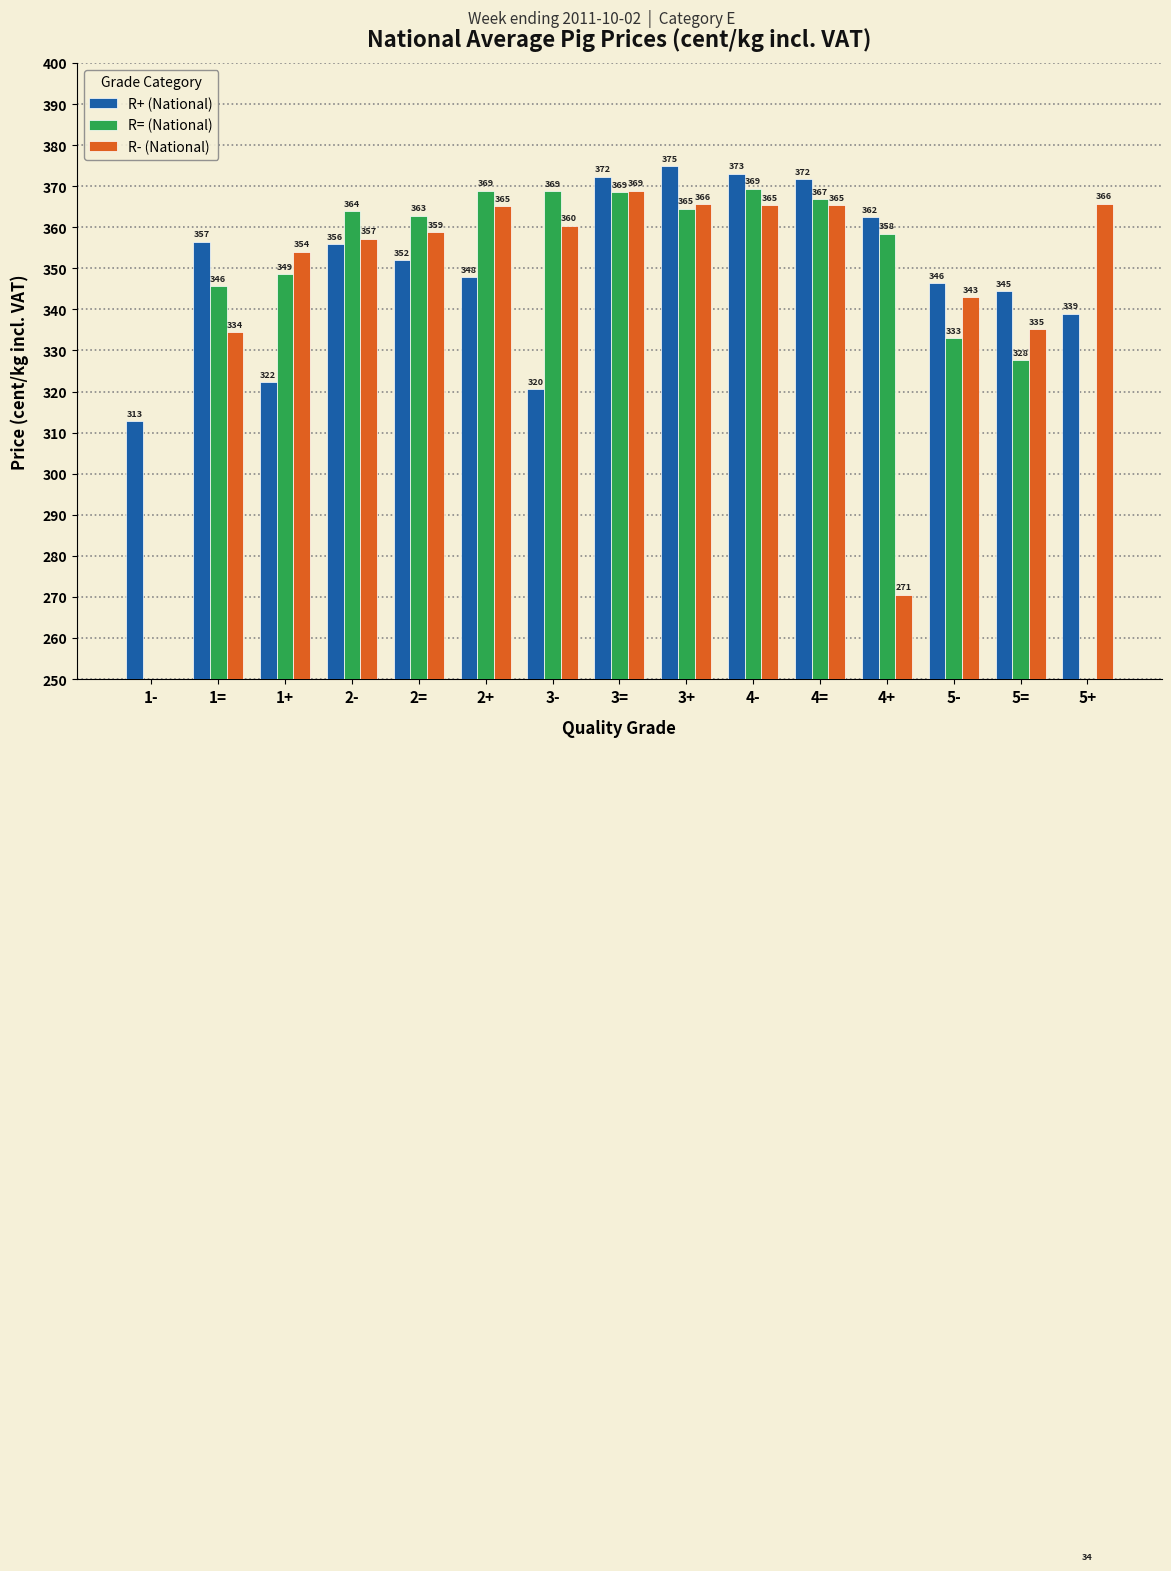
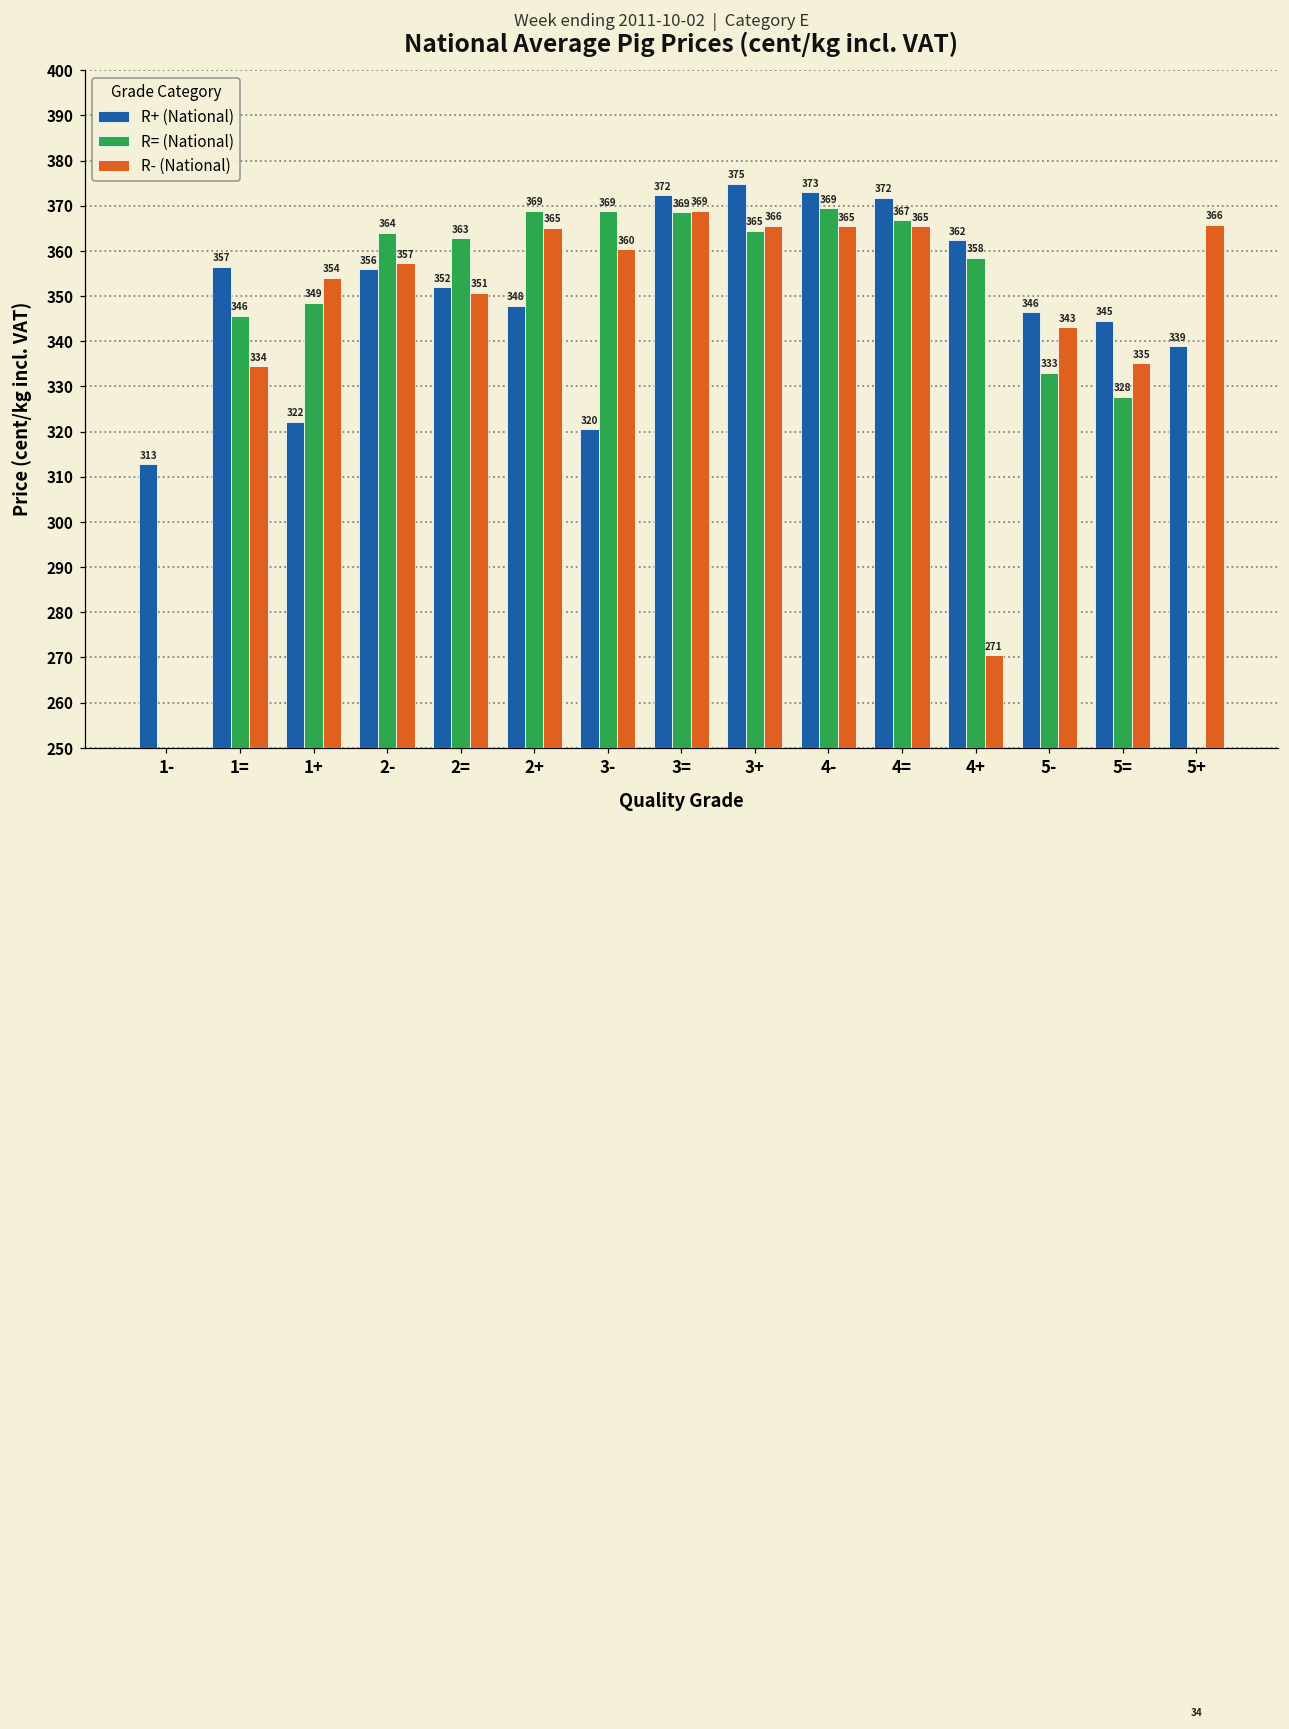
R- (National), 2=: 359 -> 351
